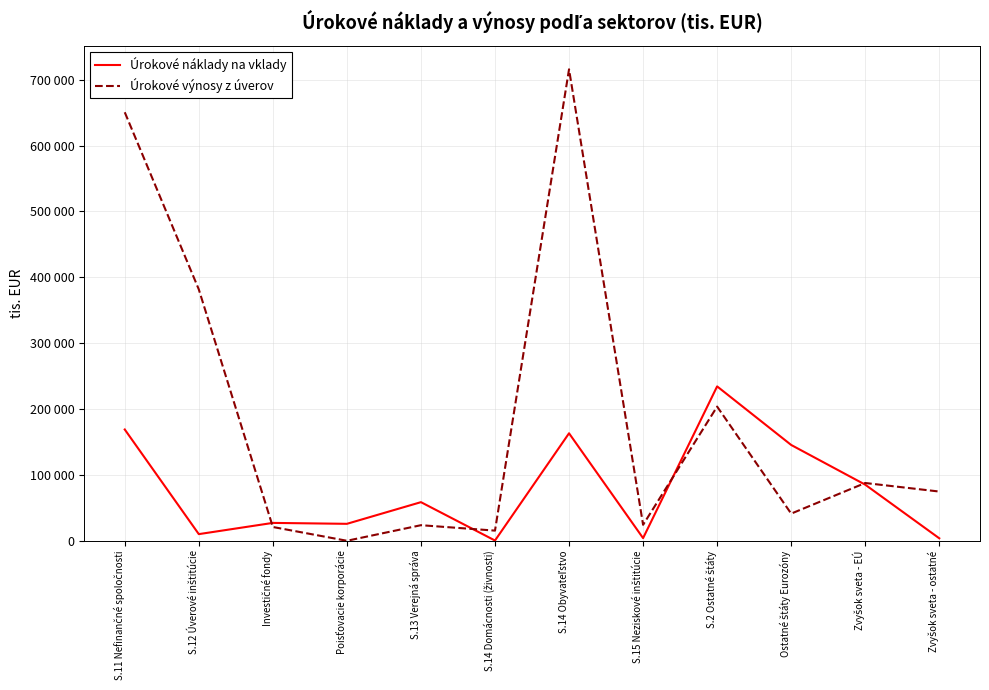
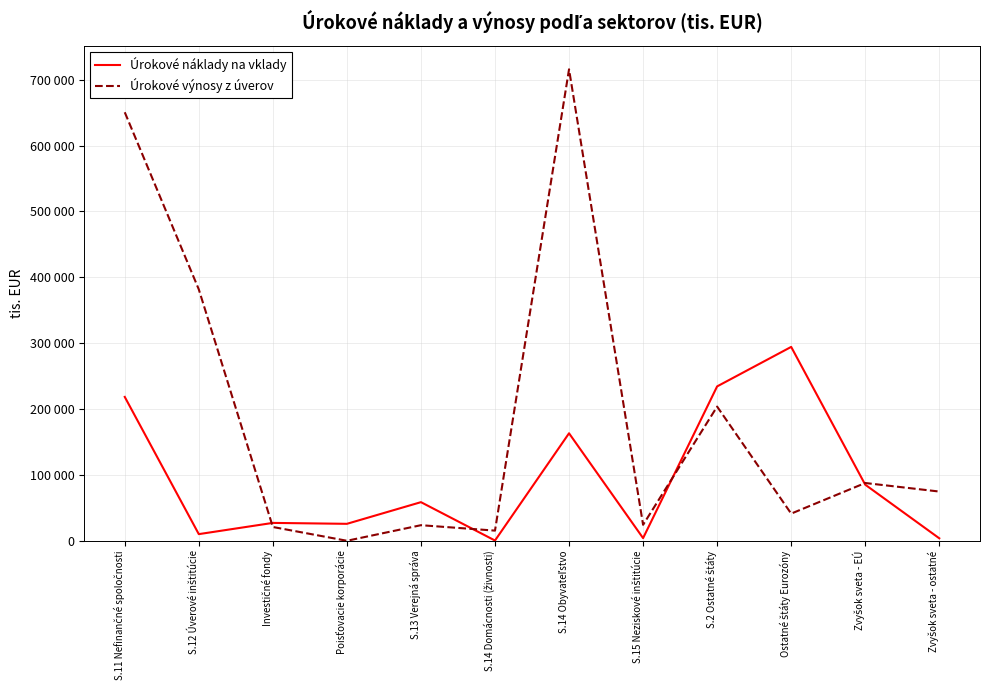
Úrokové náklady na vklady, S.11 Nefinančné spoločnosti: 170000 -> 220000
Úrokové náklady na vklady, Ostatné štáty Eurozóny: 150000 -> 290000
